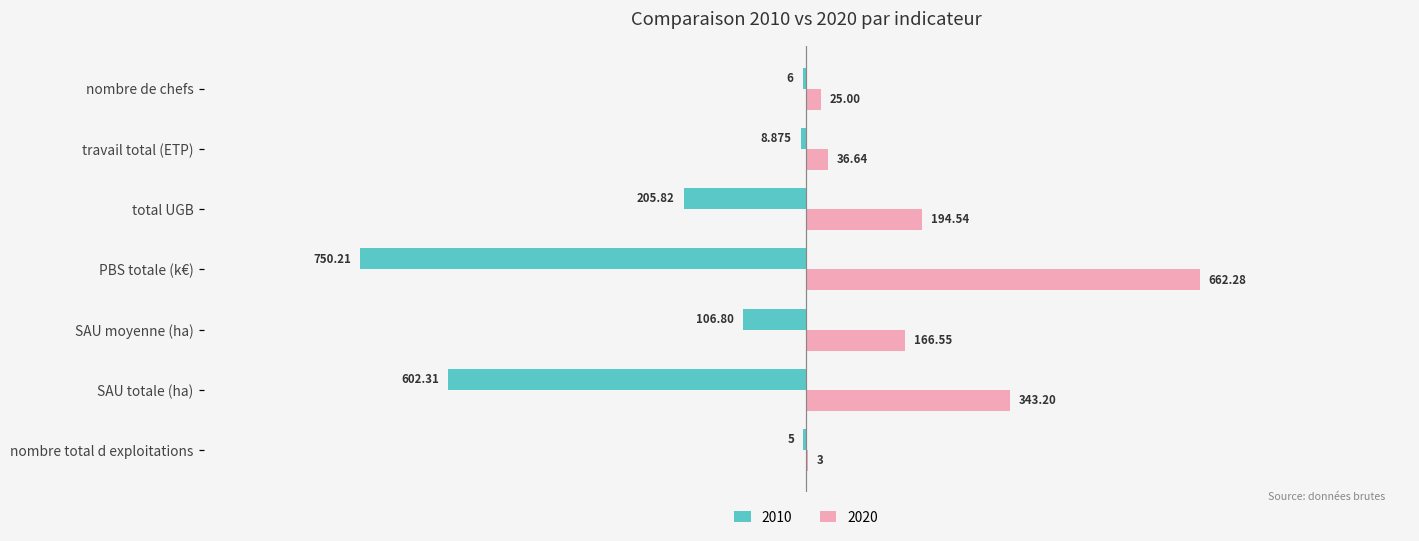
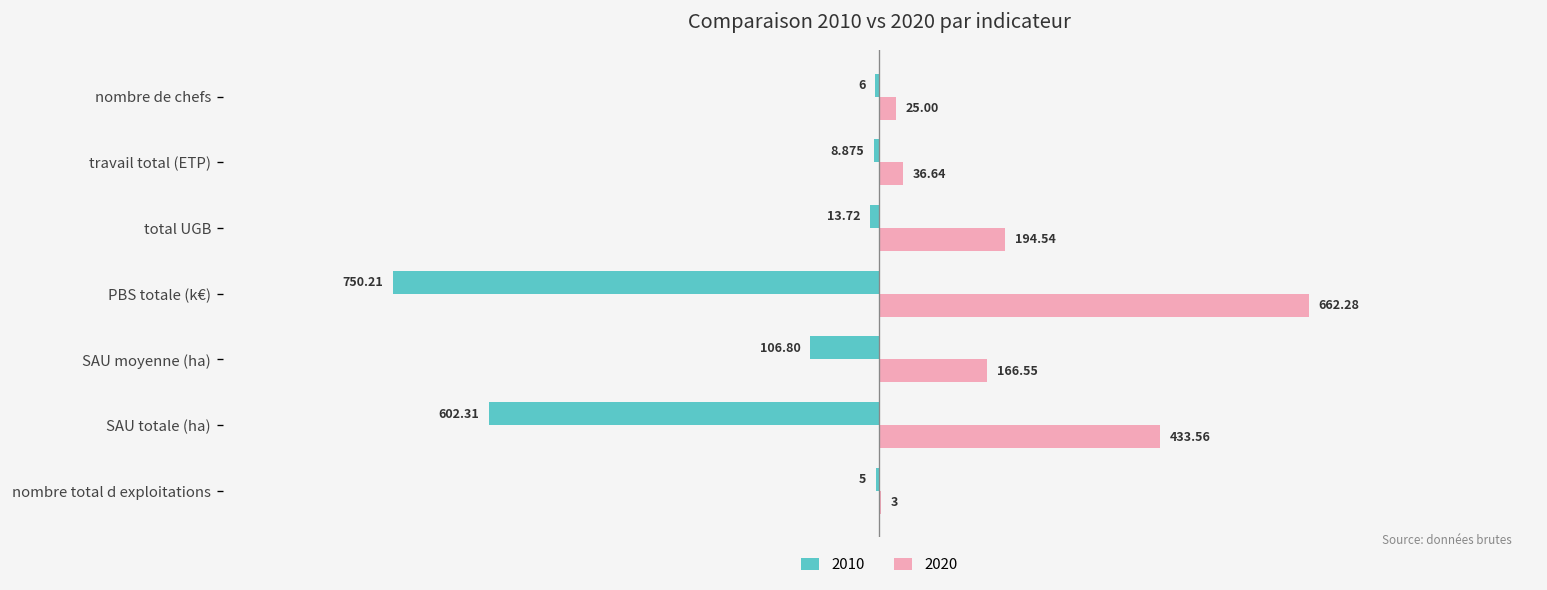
2010, total UGB: 205.82 -> 13.72
2020, SAU totale (ha): 343.20 -> 433.56
